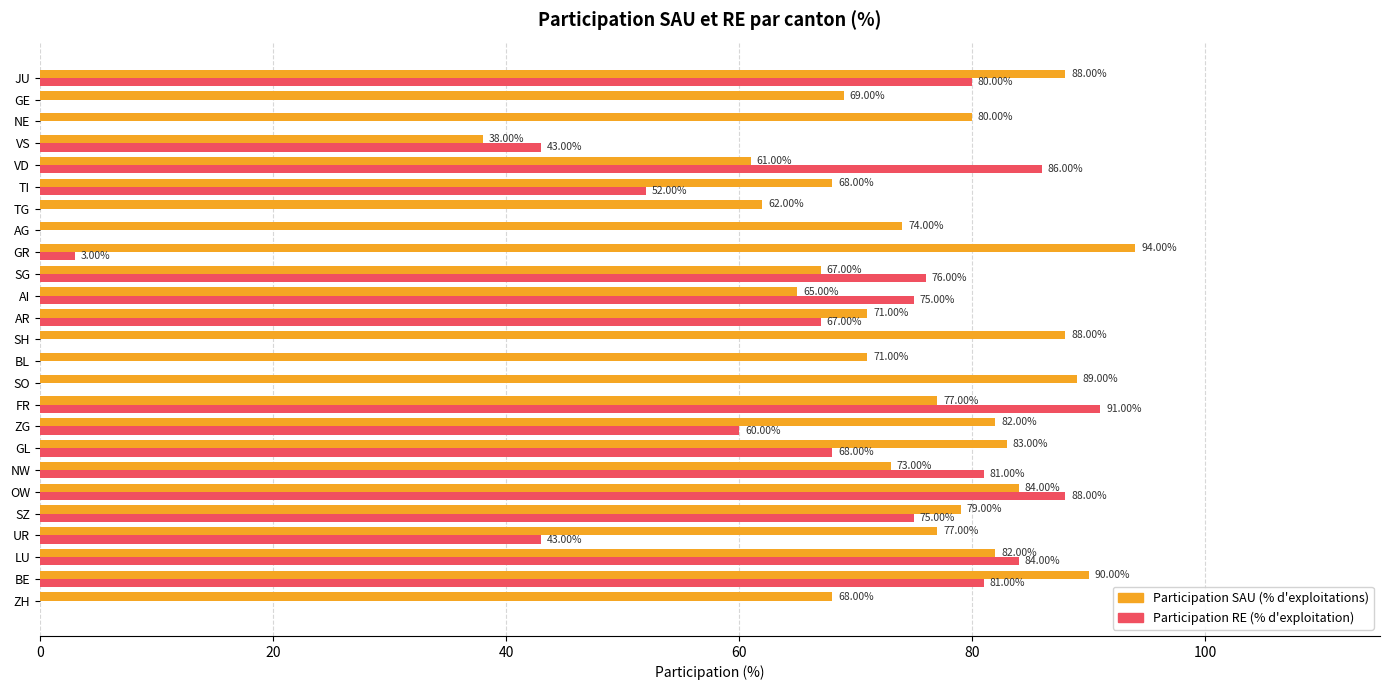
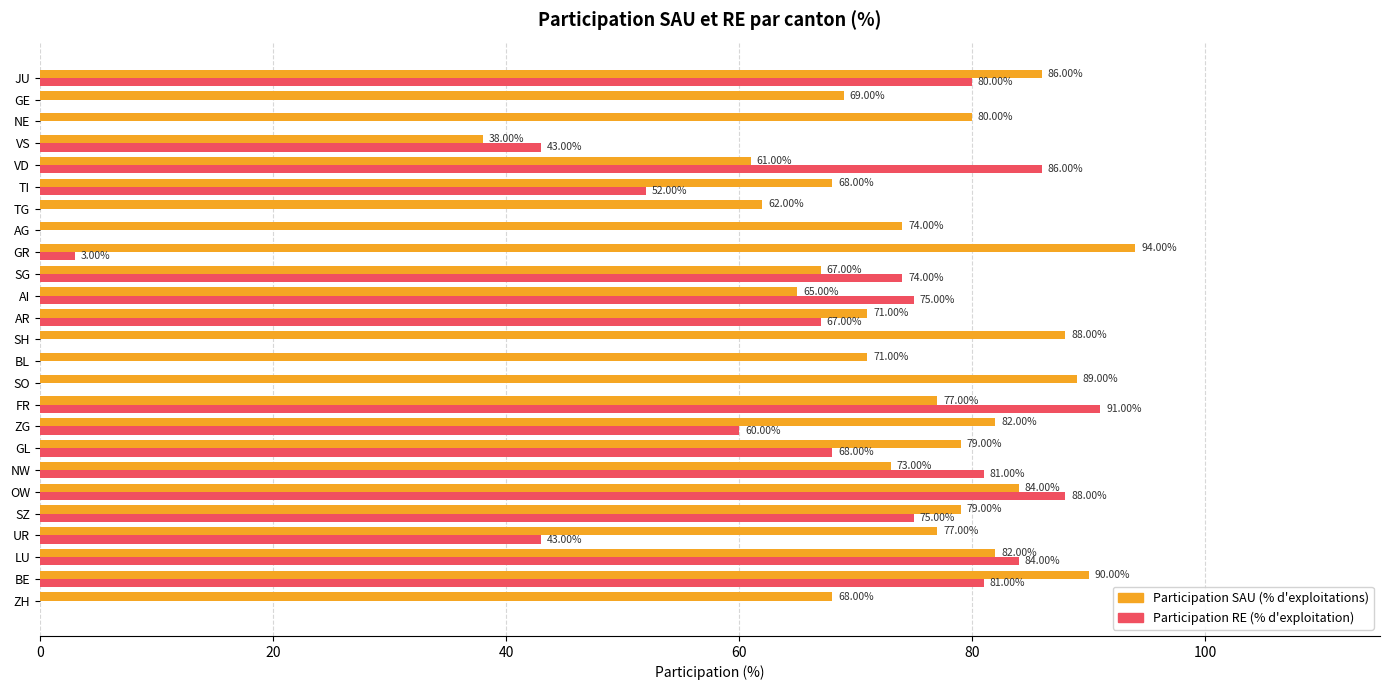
Participation SAU (% d'exploitations), JU: 88.00% -> 86.00%
Participation RE (% d'exploitation), SG: 76.00% -> 74.00%
Participation SAU (% d'exploitations), GL: 83.00% -> 79.00%
